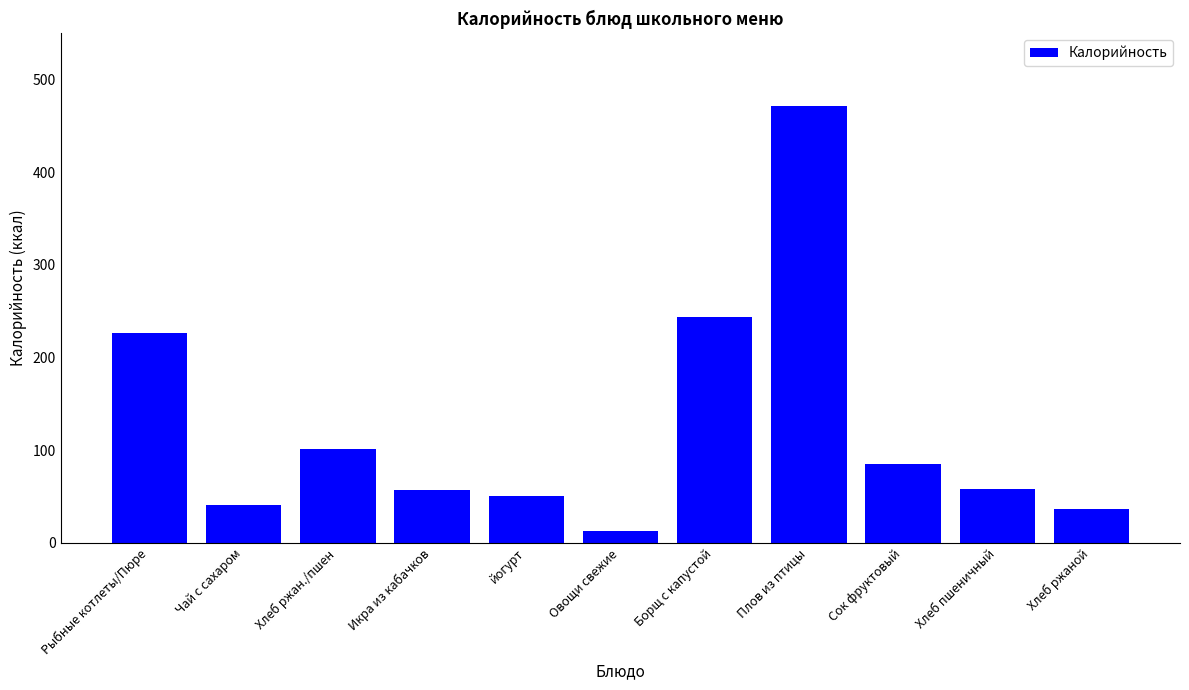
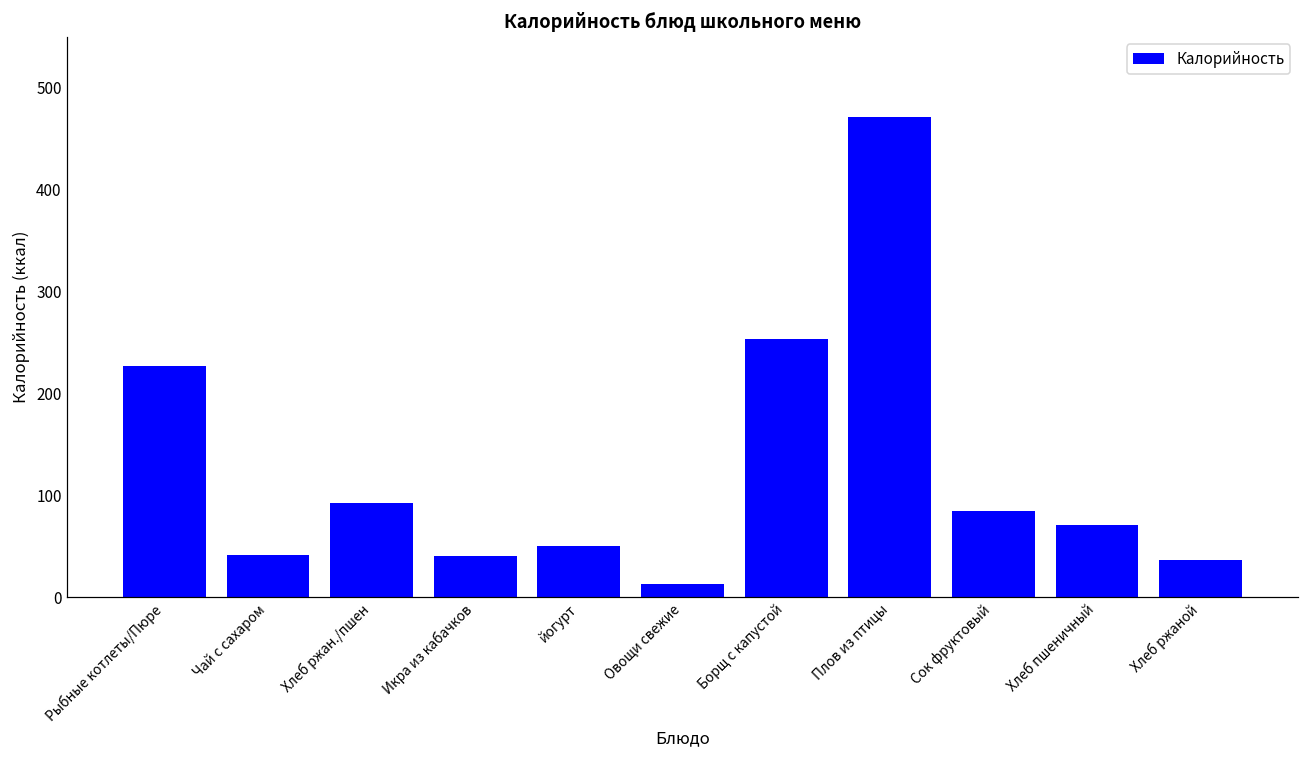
Хлеб ржан./пшен: 100 -> 90
Икра из кабачков: 60 -> 40
Борщ с капустой: 240 -> 250
Хлеб пшеничный: 60 -> 70
